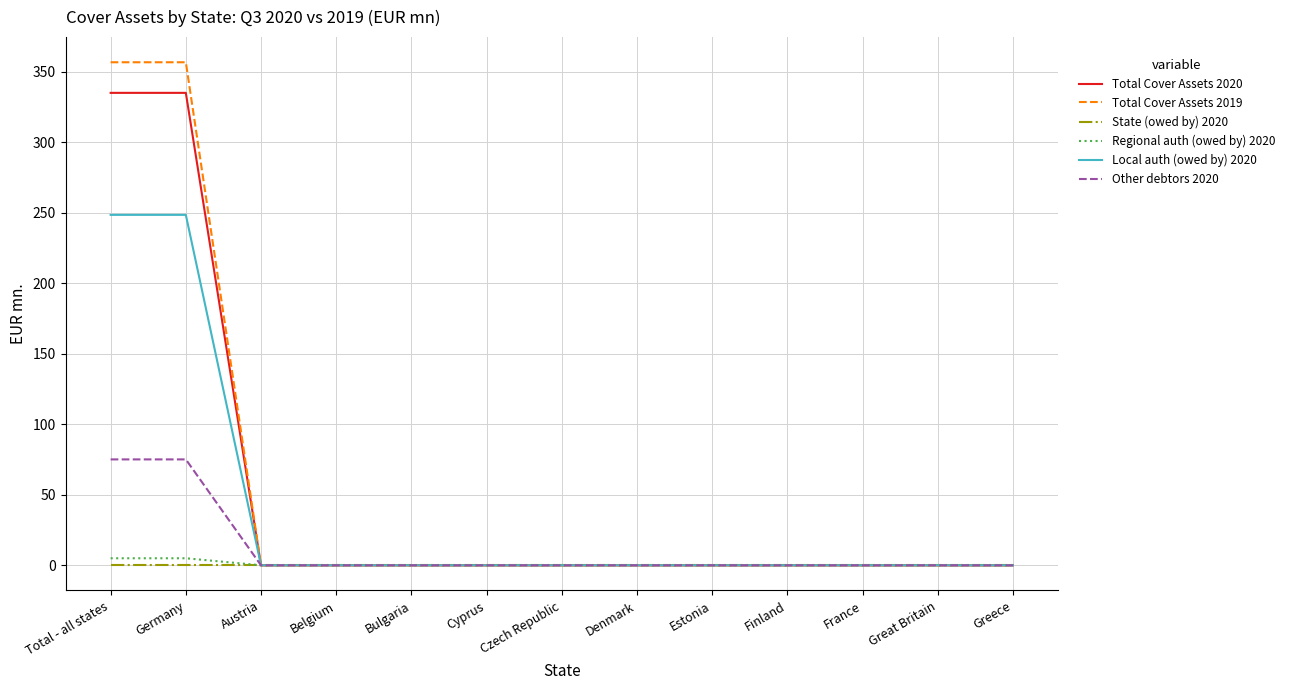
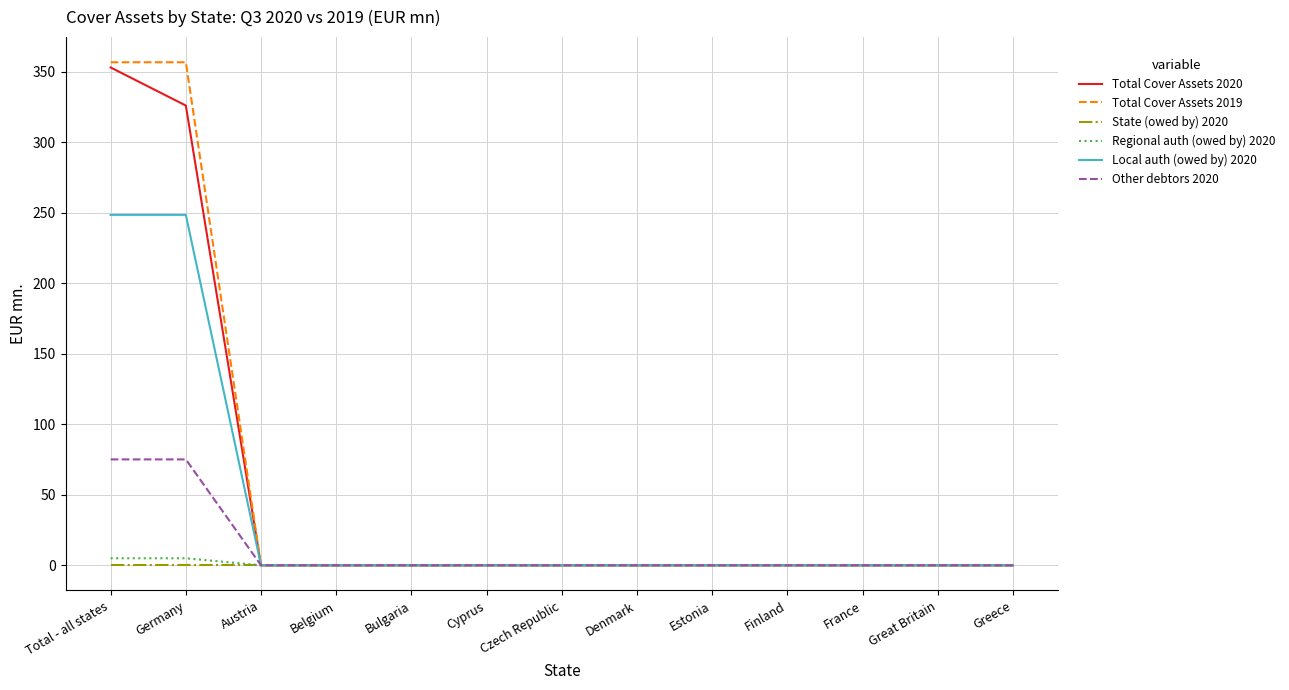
Total Cover Assets 2020, Total - all states: 335 -> 353
Total Cover Assets 2020, Germany: 335 -> 326
